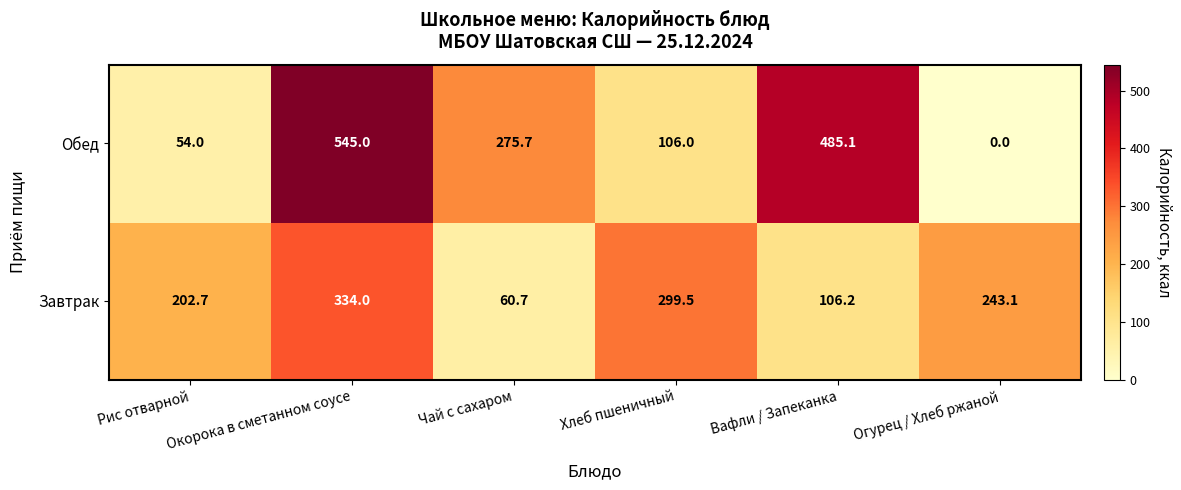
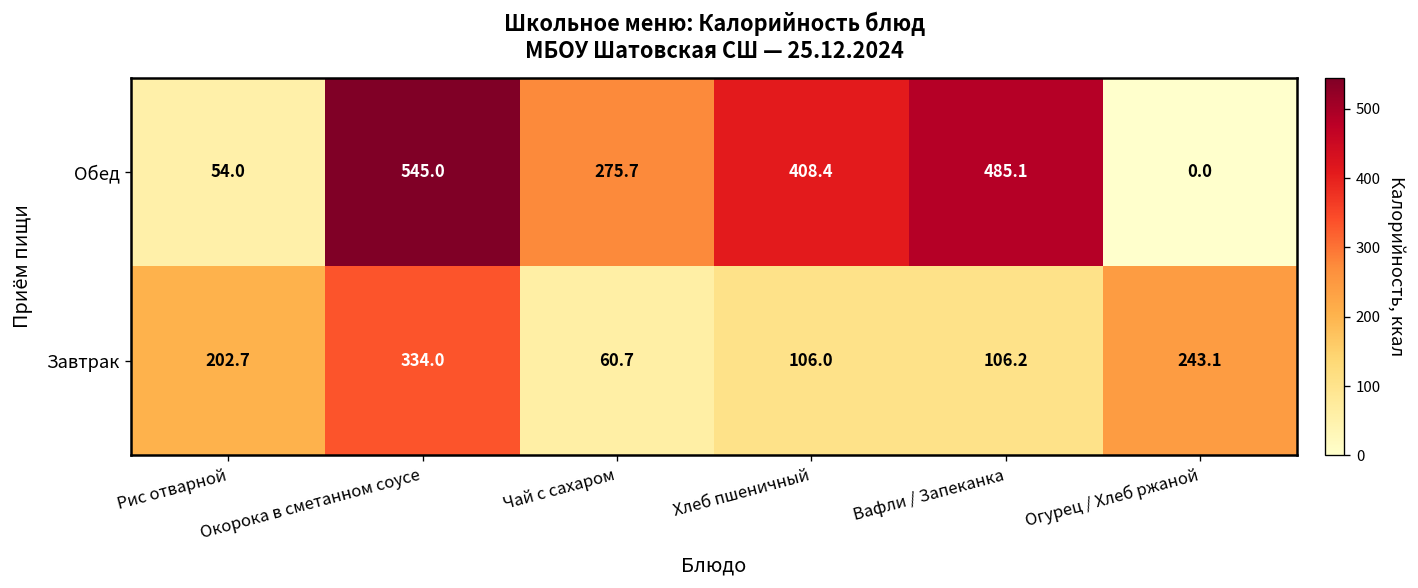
Обед, Хлеб пшеничный: 106.0 -> 408.4
Завтрак, Хлеб пшеничный: 299.5 -> 106.0
